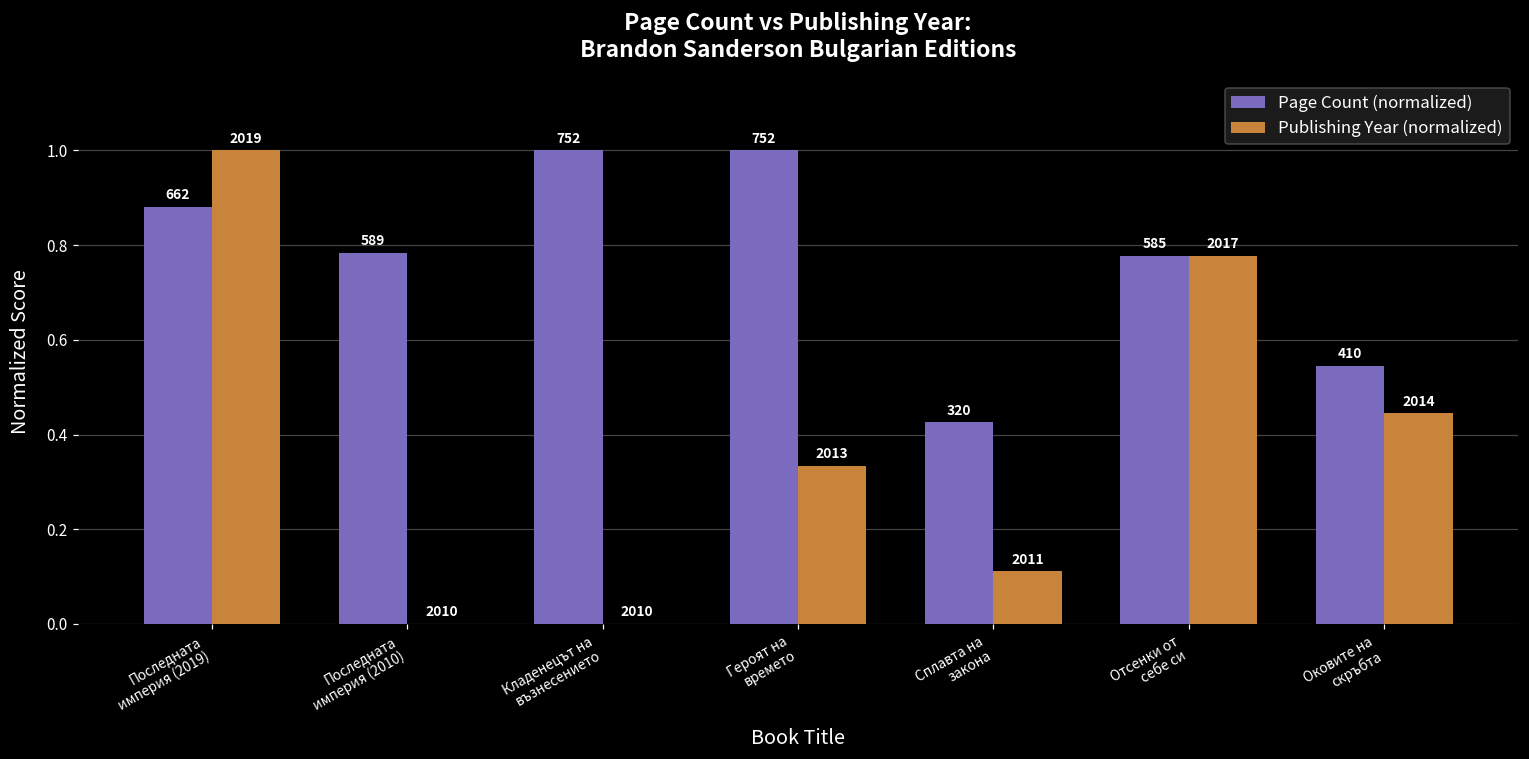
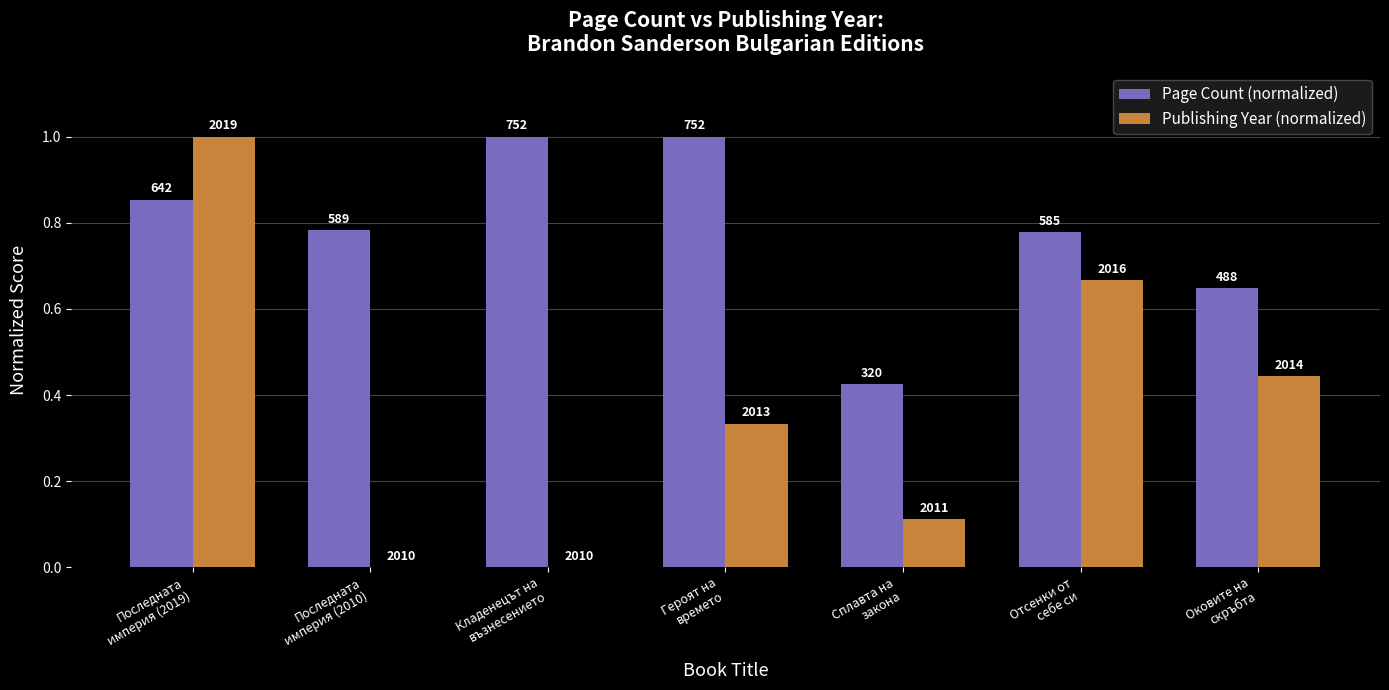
Page Count (normalized), Последната империя (2019): 662 -> 642
Publishing Year (normalized), Отсенки от себе си: 2017 -> 2016
Page Count (normalized), Оковите на скръбта: 410 -> 488
